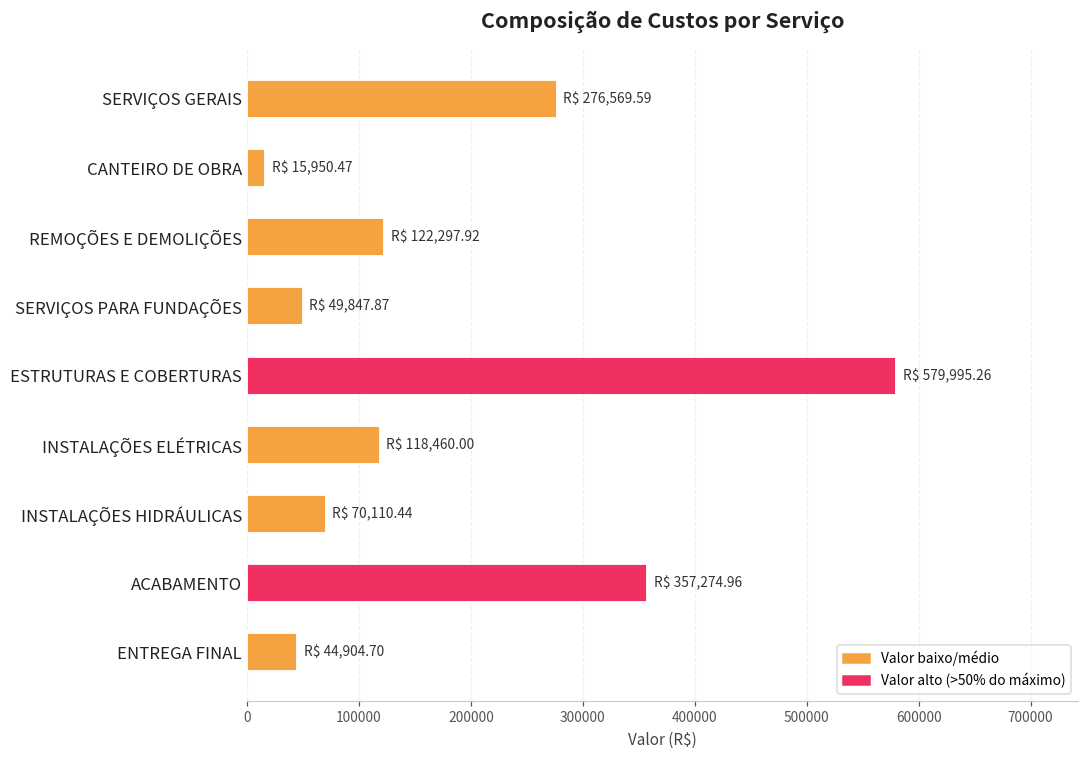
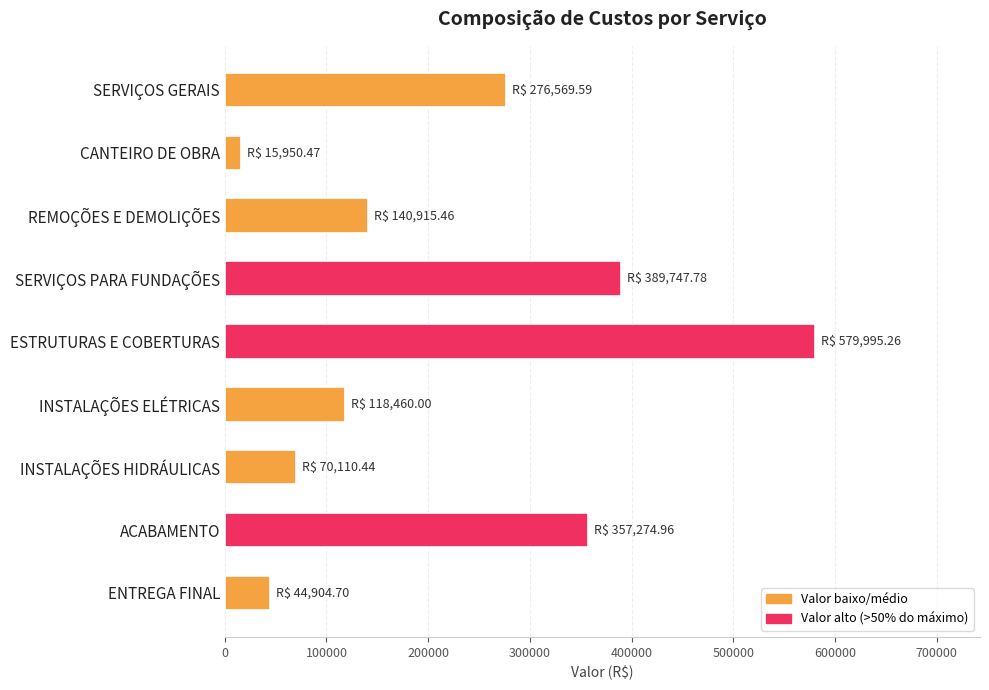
REMOÇÕES E DEMOLIÇÕES: 122,297.92 -> 140,915.46
SERVIÇOS PARA FUNDAÇÕES: 49,847.87 -> 389,747.78
